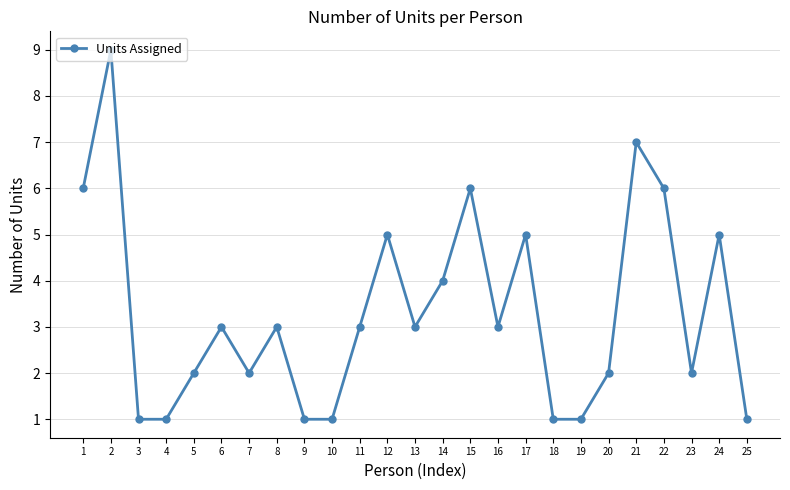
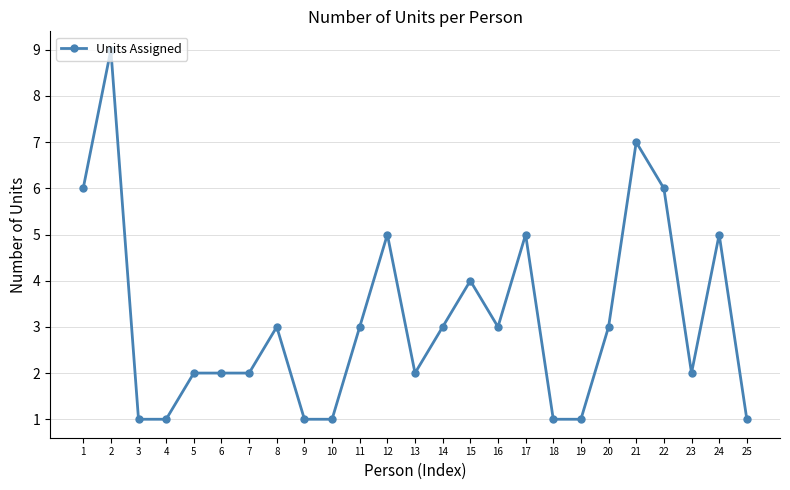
6: 3 -> 2
13: 3 -> 2
14: 4 -> 3
15: 6 -> 4
20: 2 -> 3
